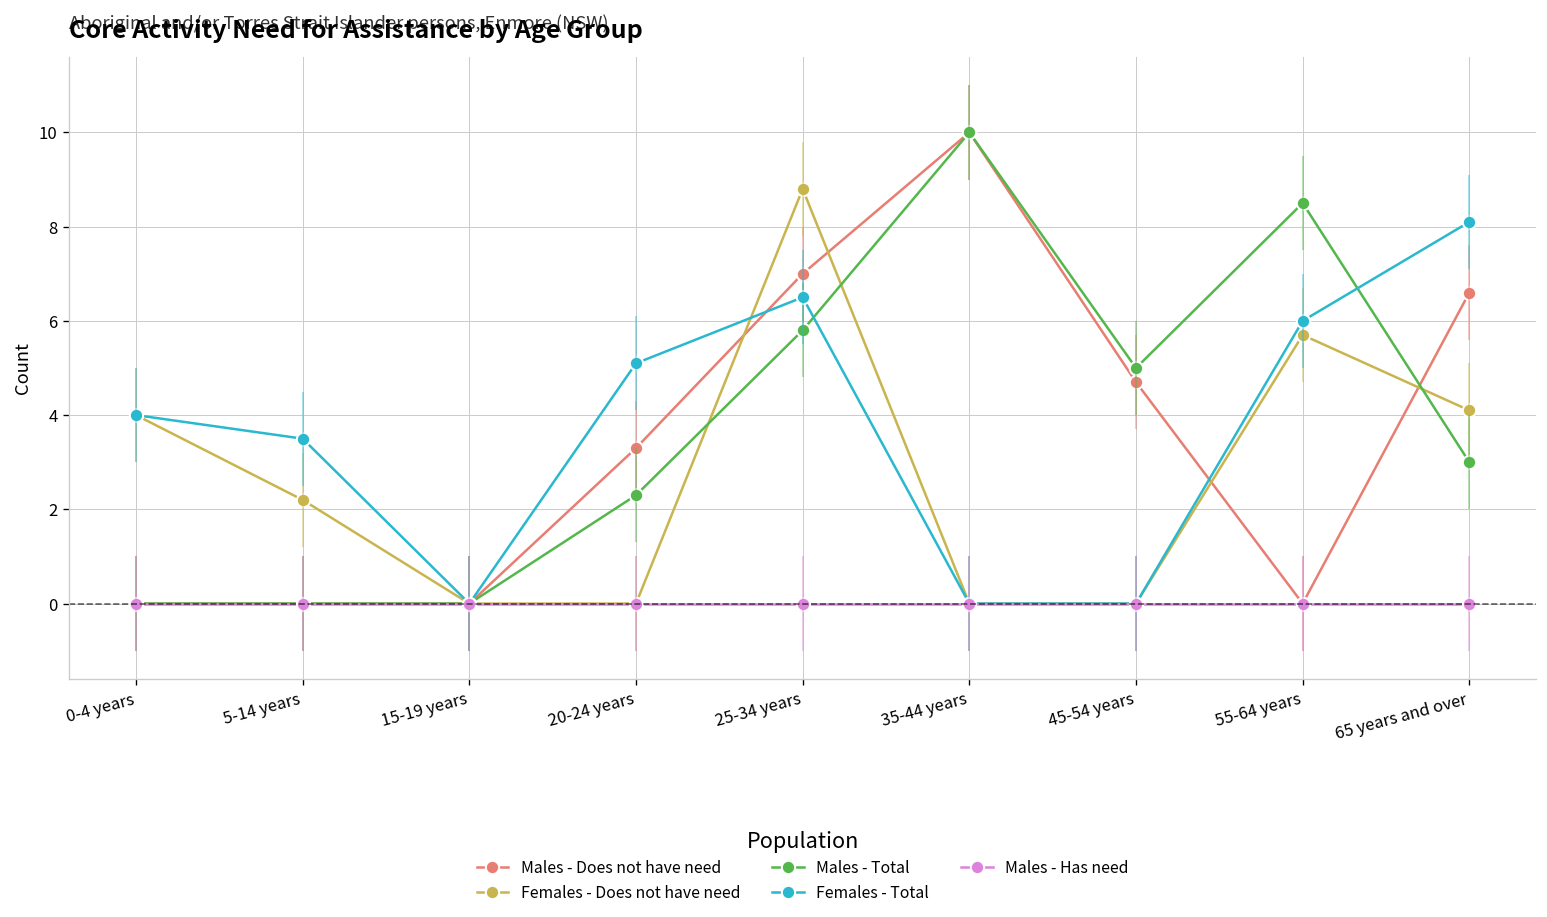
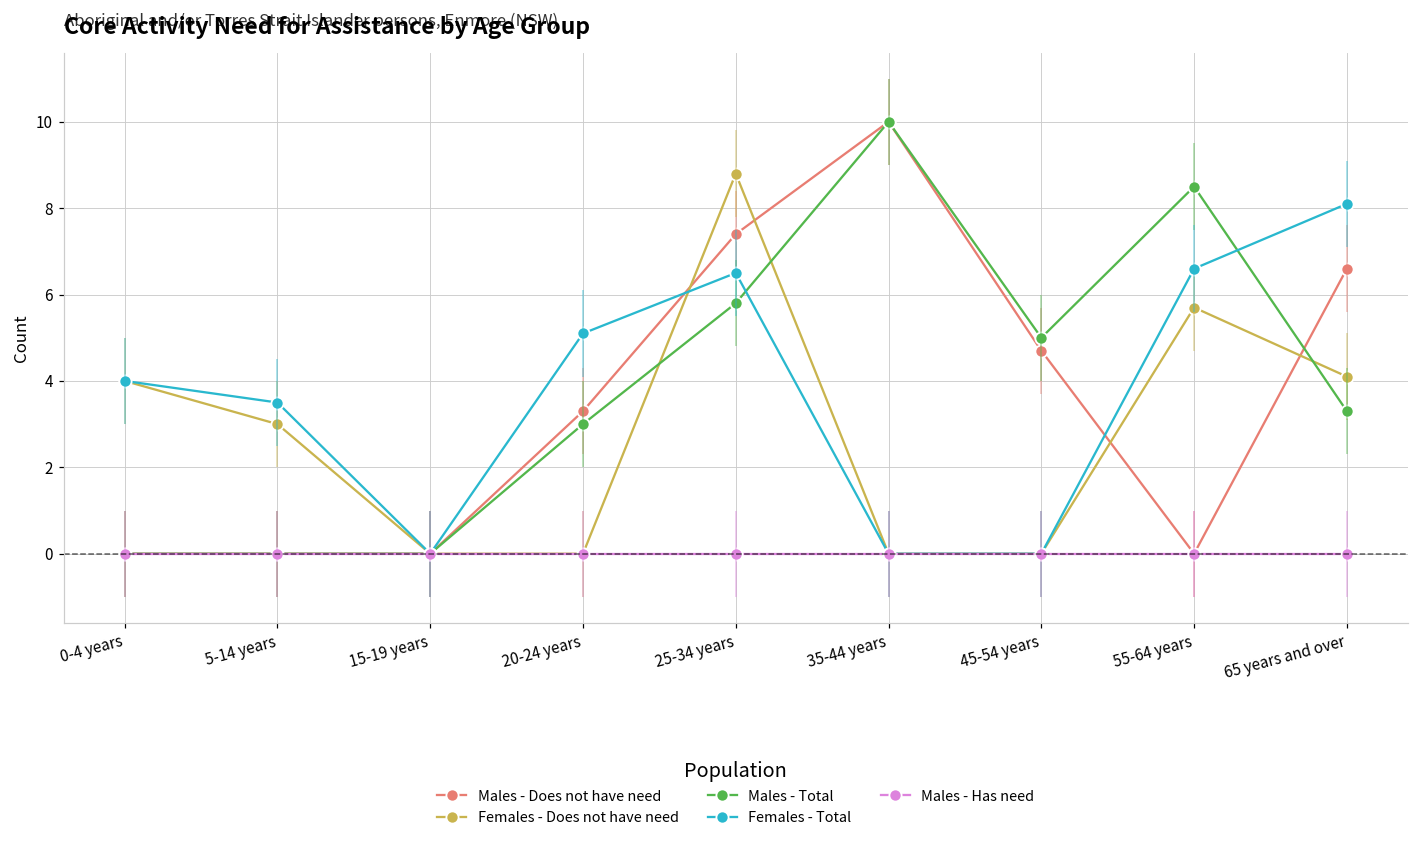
Females - Does not have need, 5-14 years: 2.2 -> 3.0
Males - Total, 20-24 years: 2.3 -> 3.0
Males - Does not have need, 25-34 years: 7.0 -> 7.4
Females - Total, 55-64 years: 6.0 -> 6.6
Males - Total, 65 years and over: 3.0 -> 3.3
